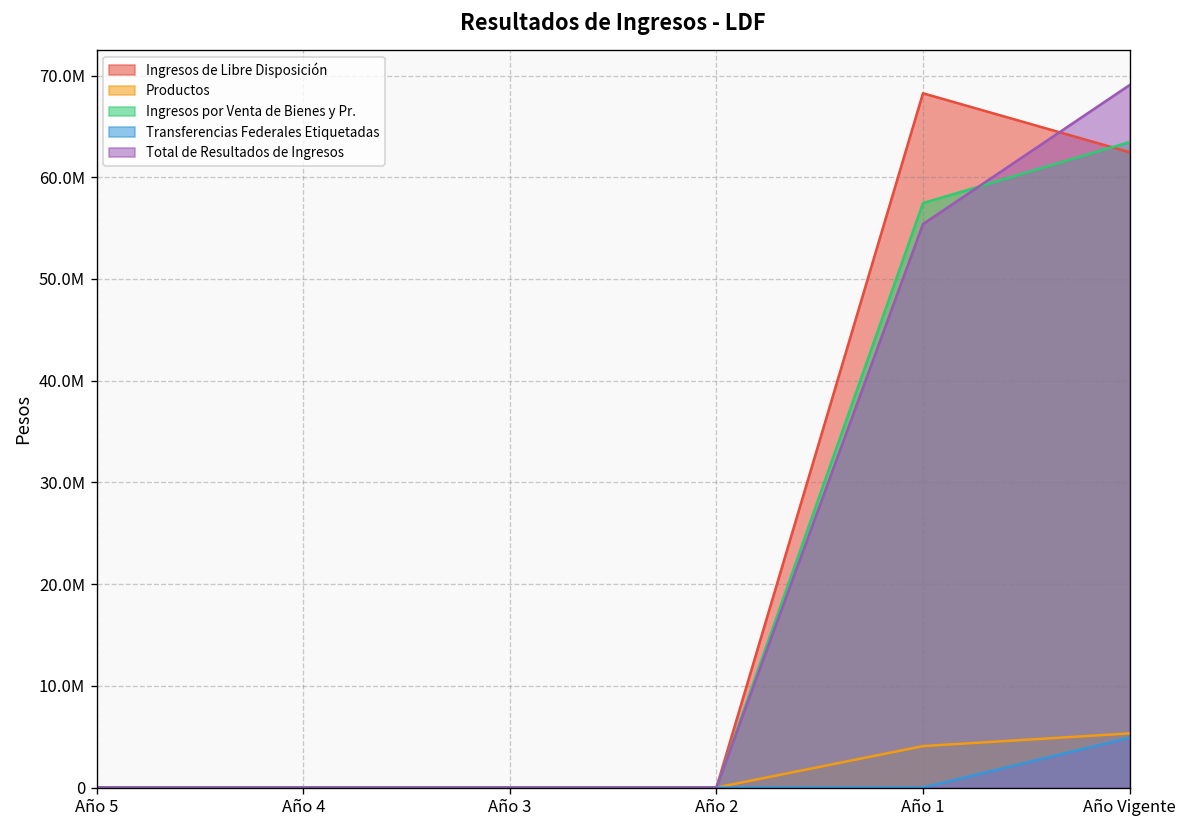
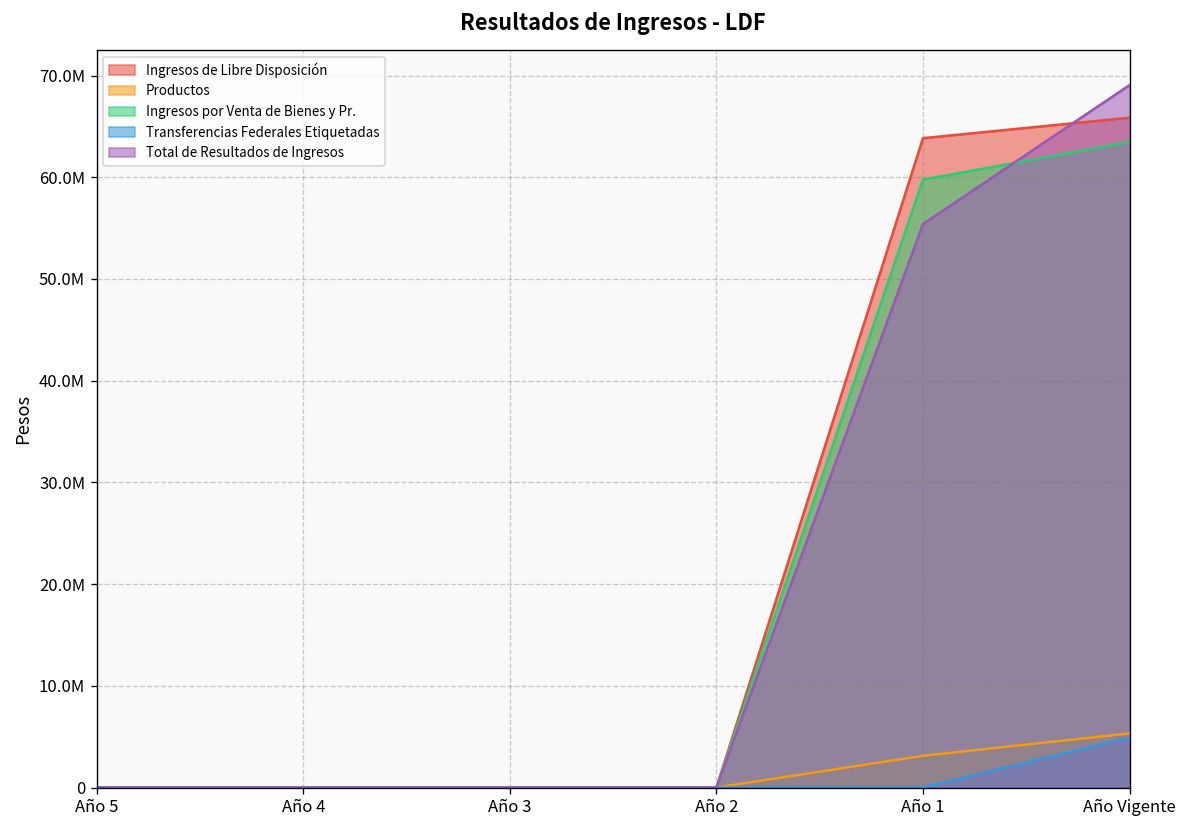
Ingresos de Libre Disposición, Año 1: 68000000 -> 64000000
Productos, Año 1: 4000000 -> 3000000
Ingresos por Venta de Bienes y Pr., Año 1: 57000000 -> 60000000
Ingresos de Libre Disposición, Año Vigente: 62000000 -> 66000000
